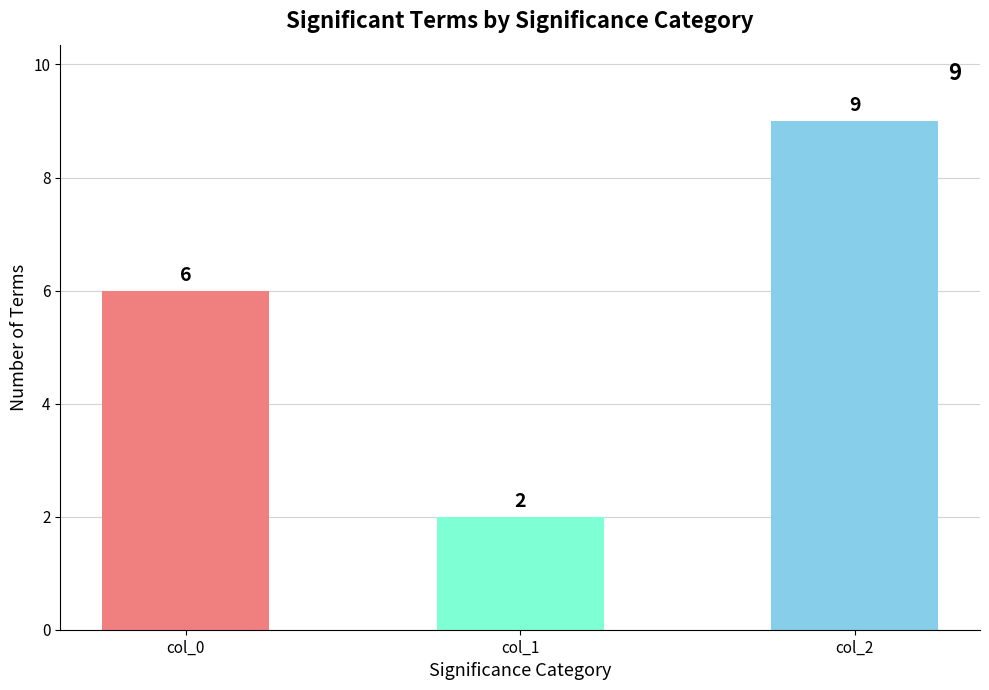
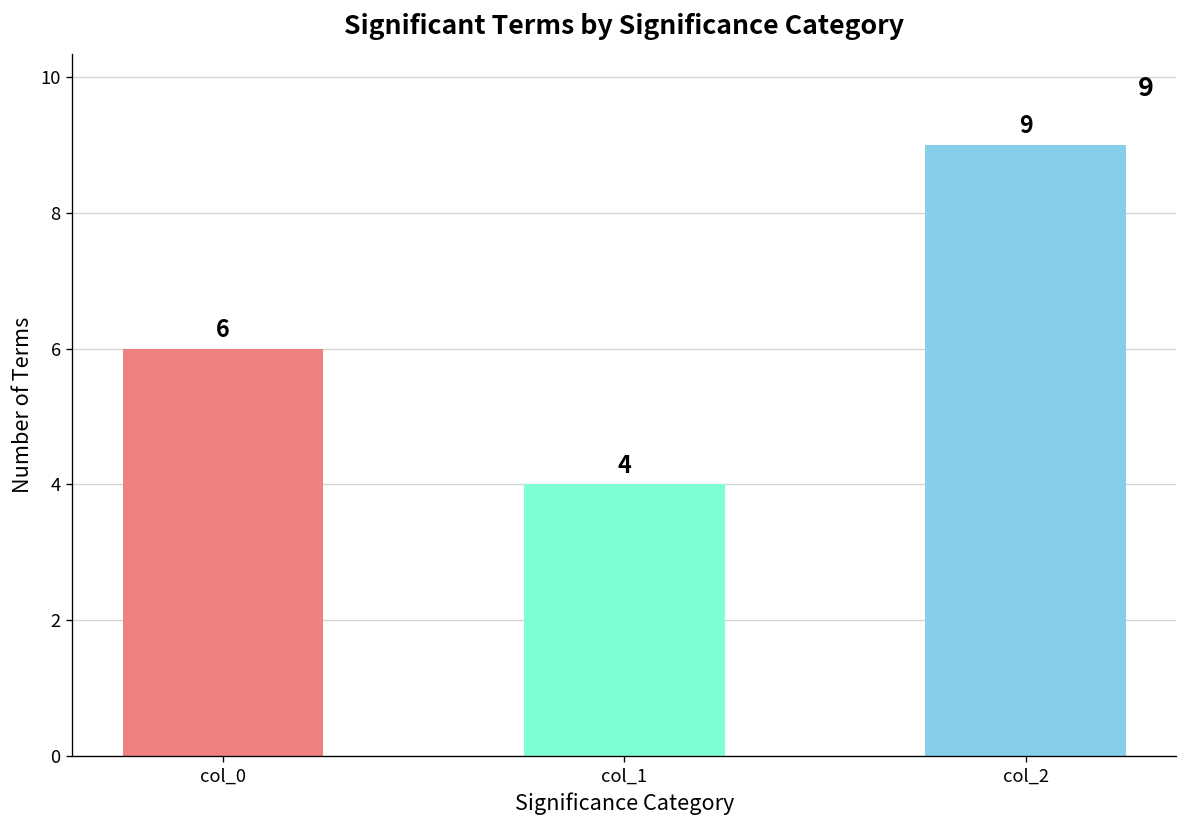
col_1: 2 -> 4
